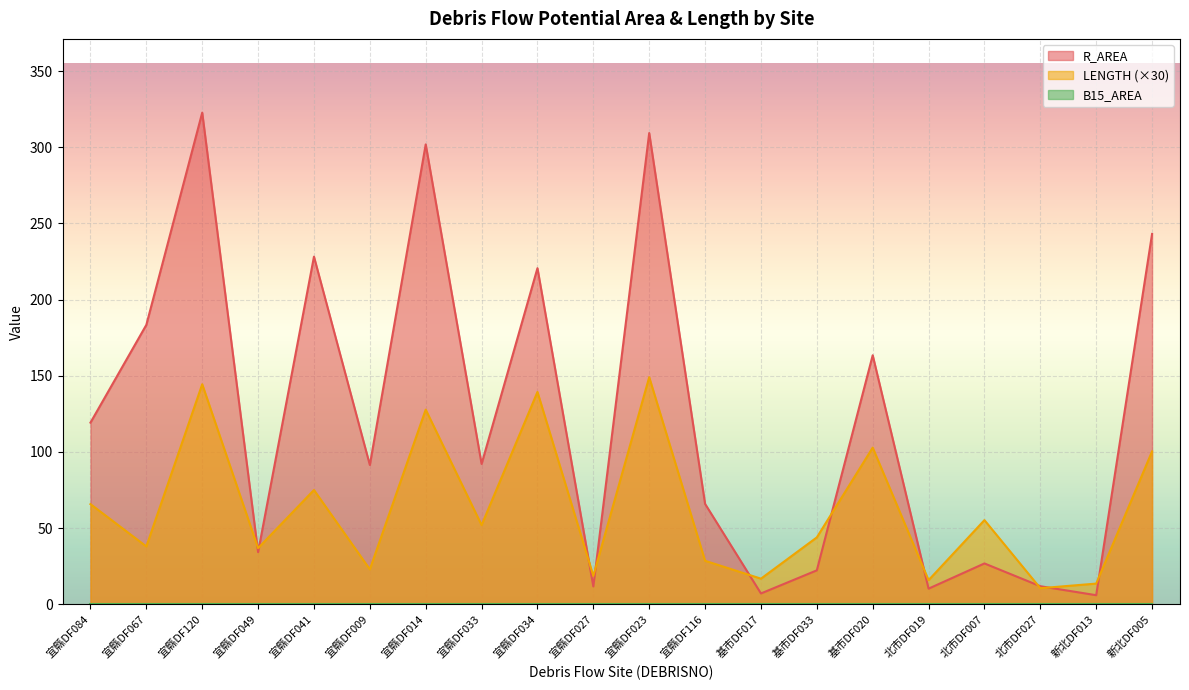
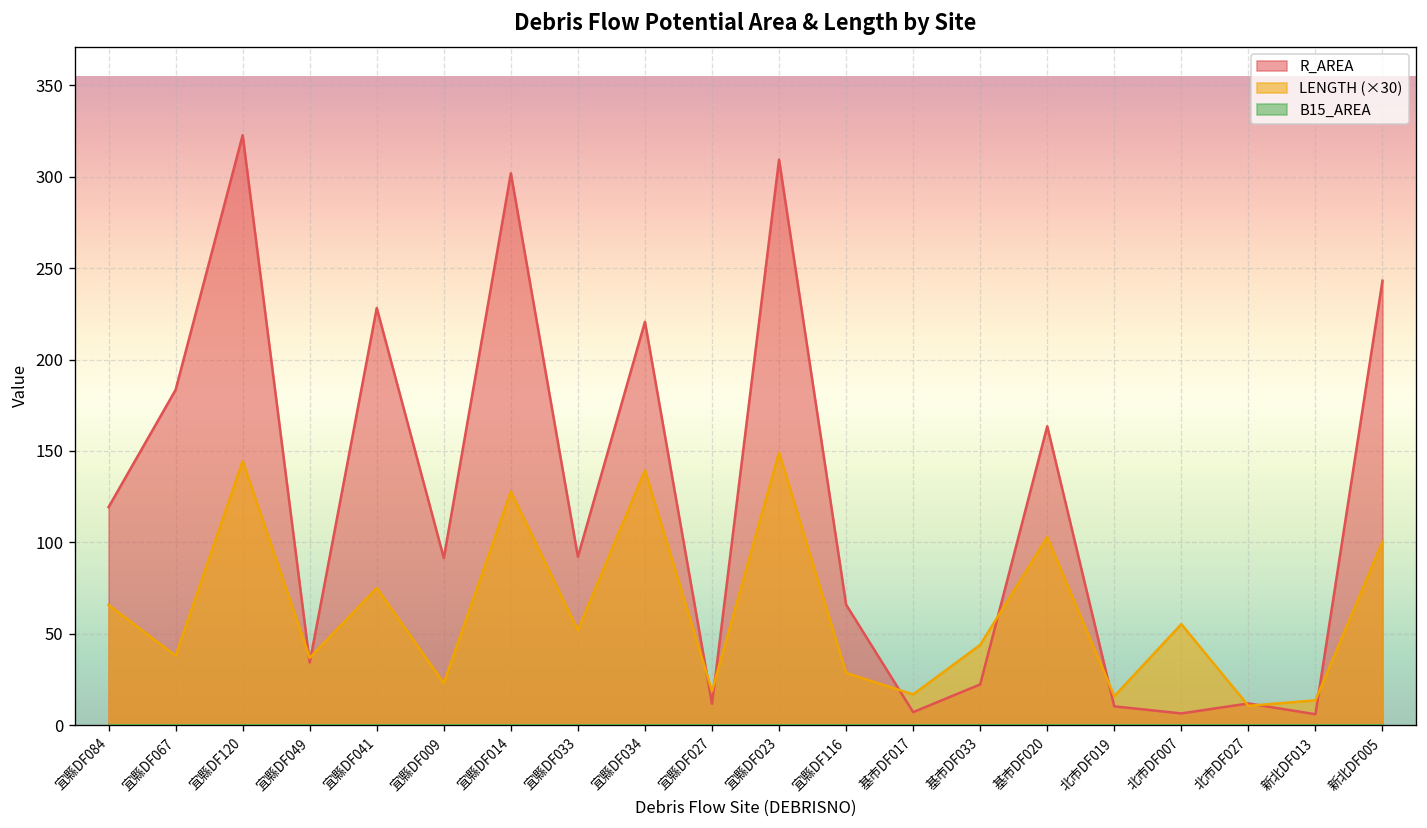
R_AREA, 北市DF007: 27 -> 6
